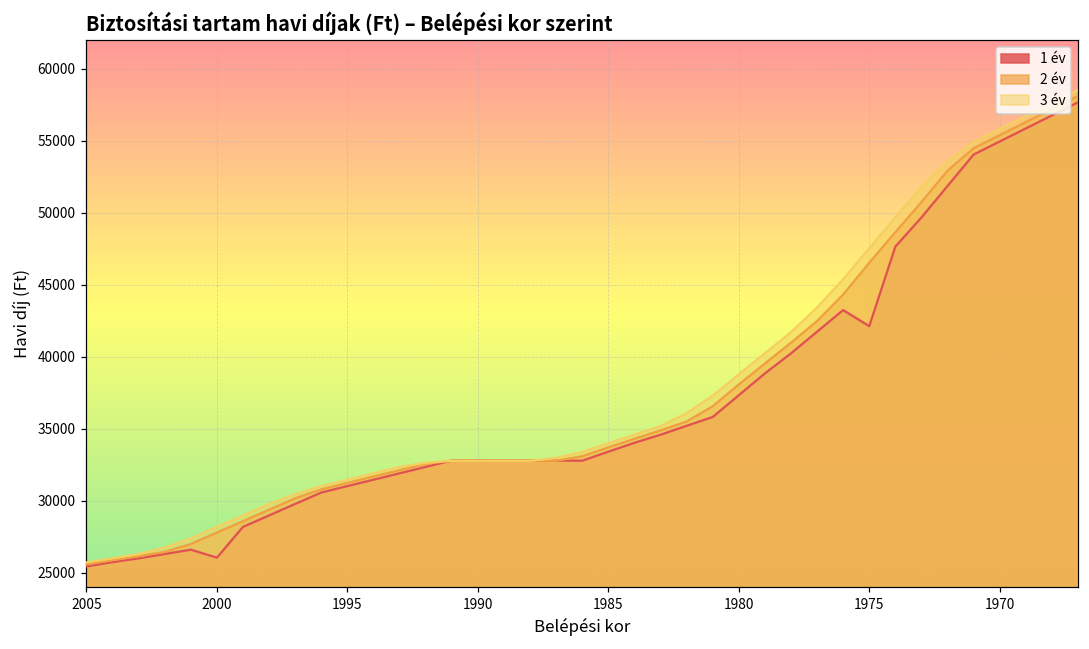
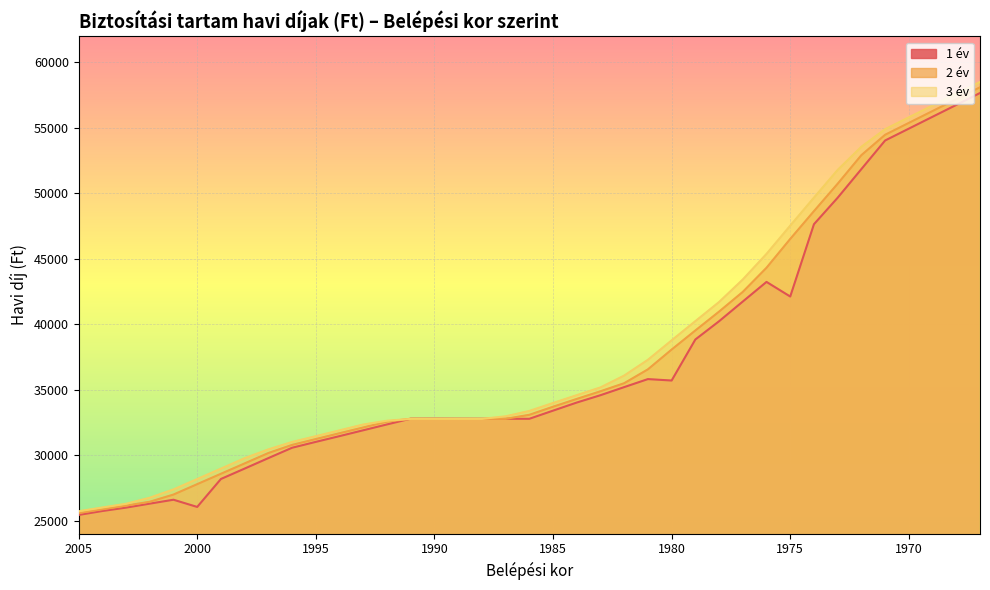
1 év, 1980: 37300 -> 35700
